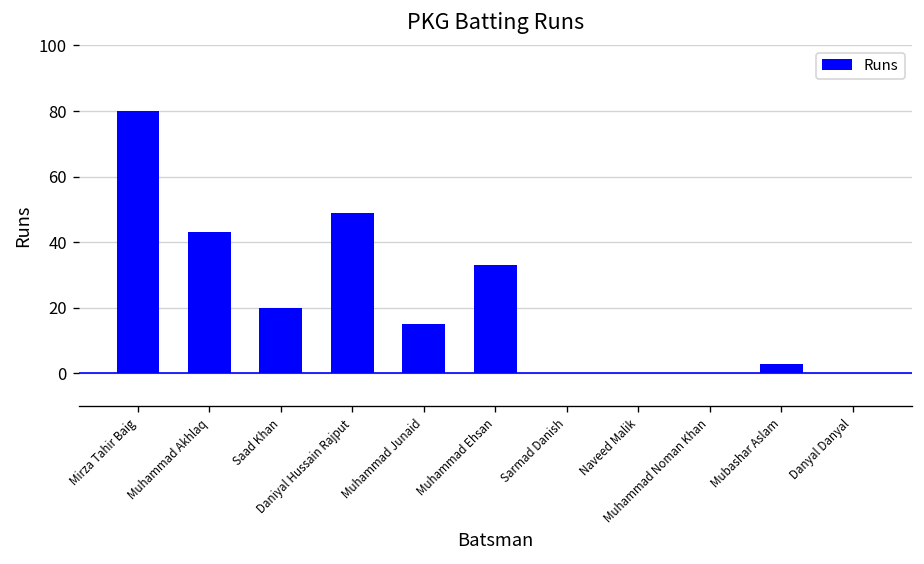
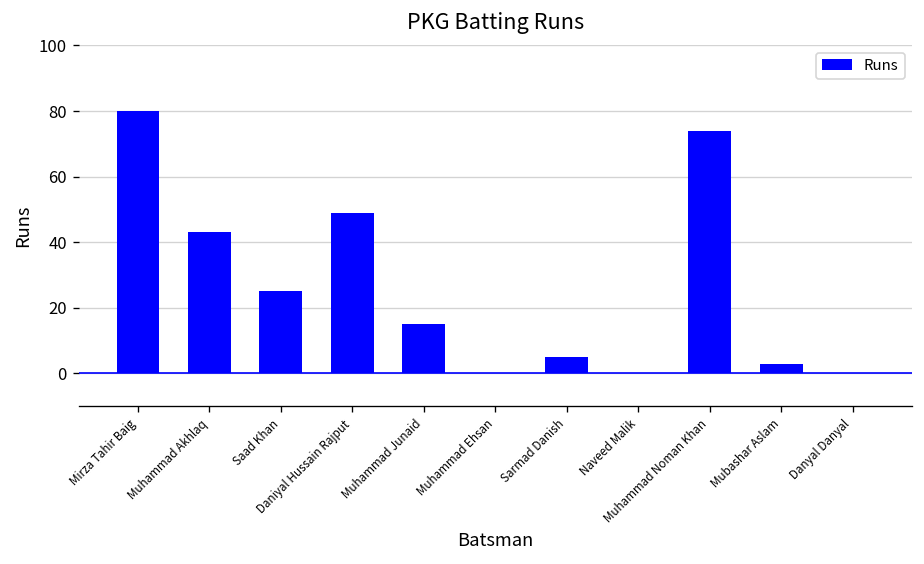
Saad Khan: 20 -> 25
Muhammad Ehsan: 33 -> 0
Sarmad Danish: 0 -> 5
Muhammad Noman Khan: 0 -> 74
